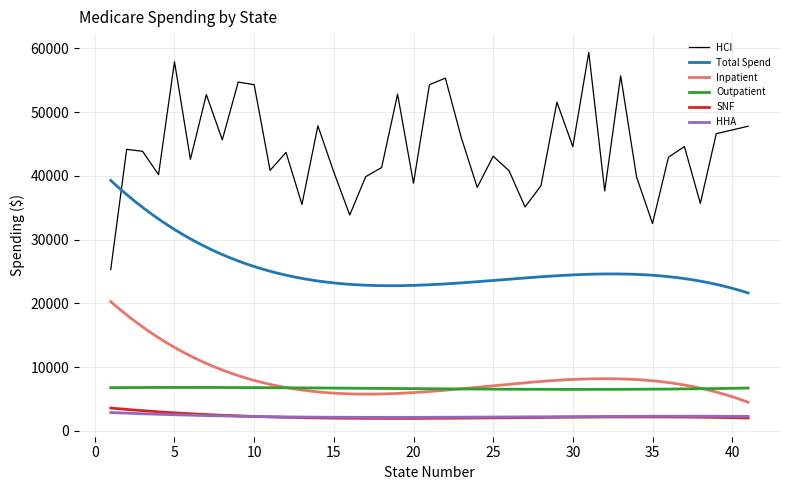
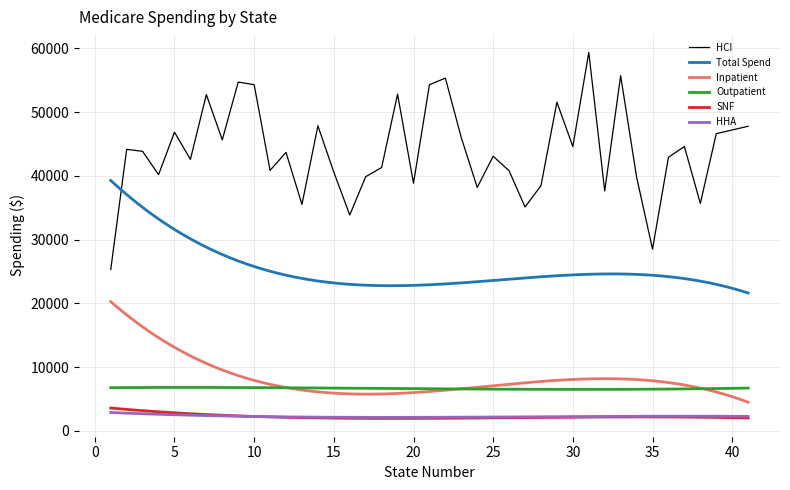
HCI, 5: 58000 -> 47000
HCI, 35: 33000 -> 29000
